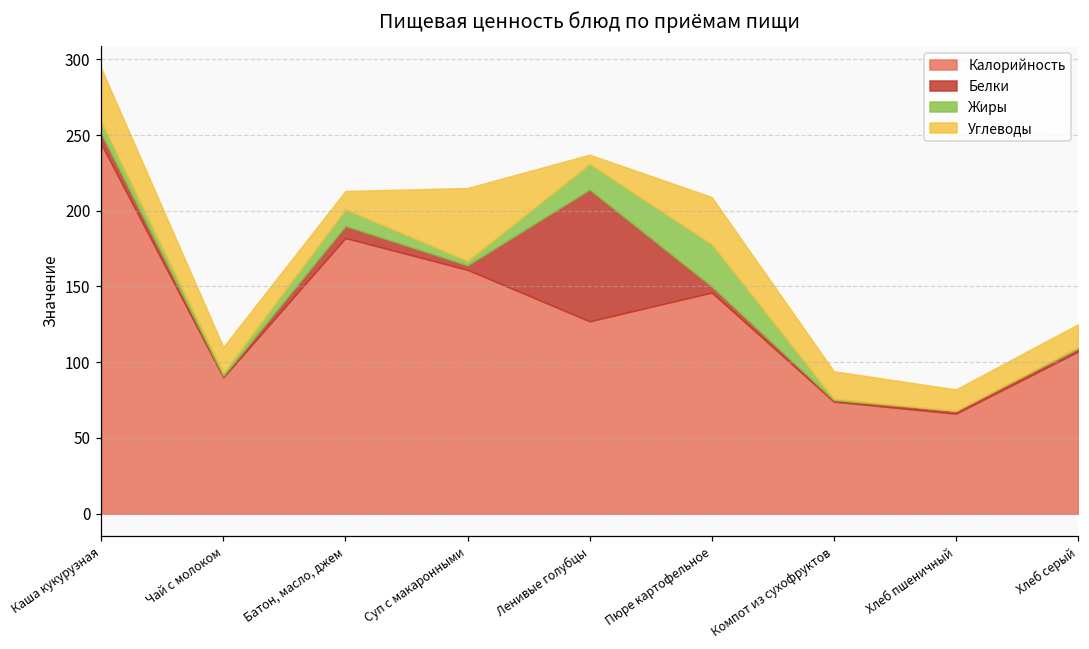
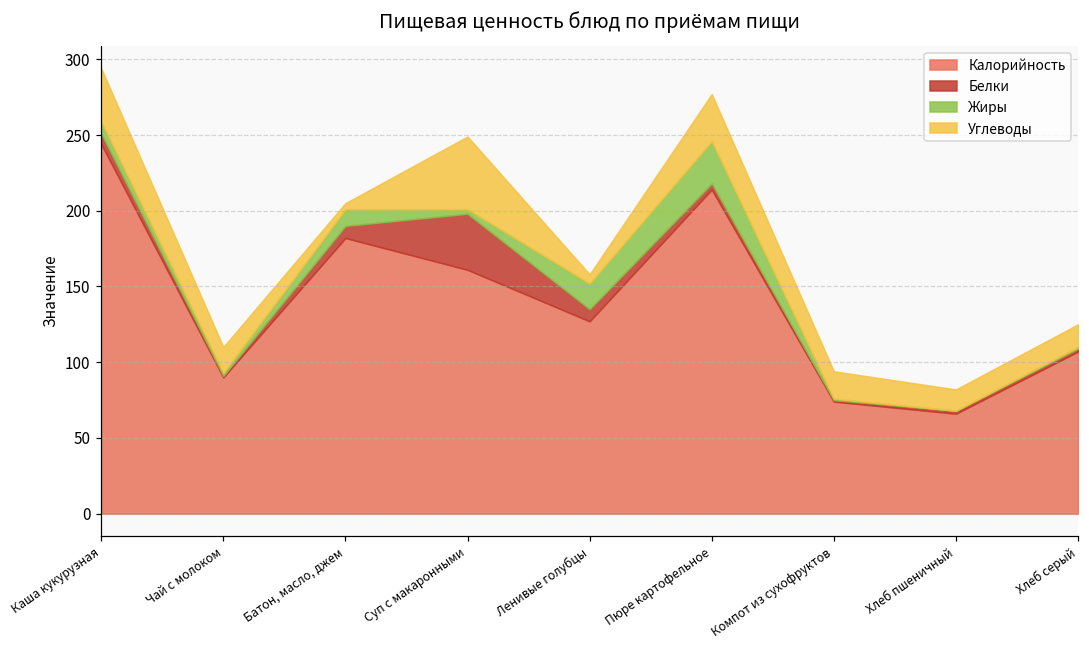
Углеводы, Батон, масло, джем: 12 -> 4
Белки, Суп с макаронными: 3 -> 37
Белки, Ленивые голубцы: 87 -> 8
Калорийность, Пюре картофельное: 146 -> 214
